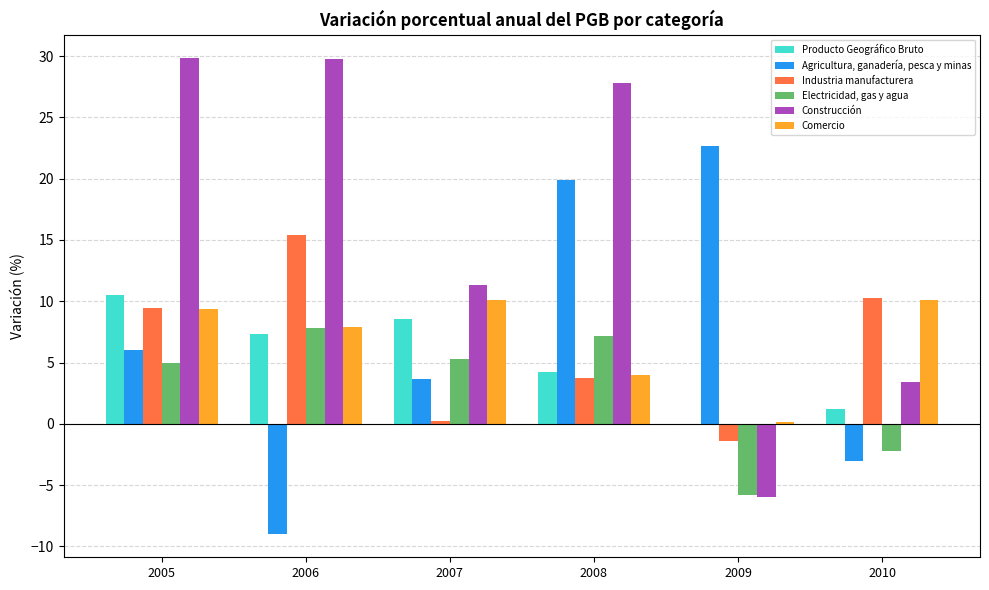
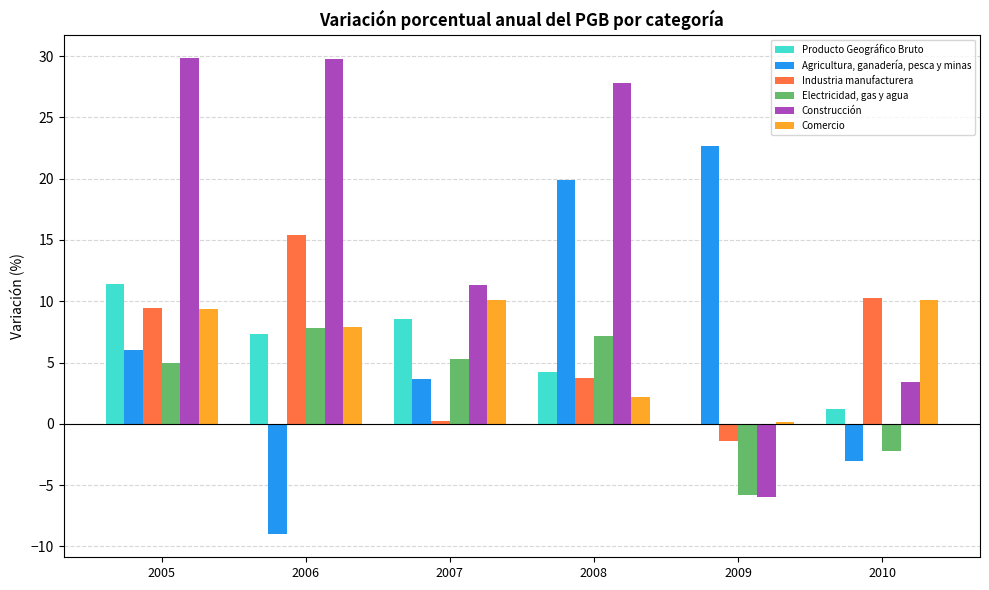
Producto Geográfico Bruto, 2005: 10.5 -> 11.4
Comercio, 2008: 4.0 -> 2.2
